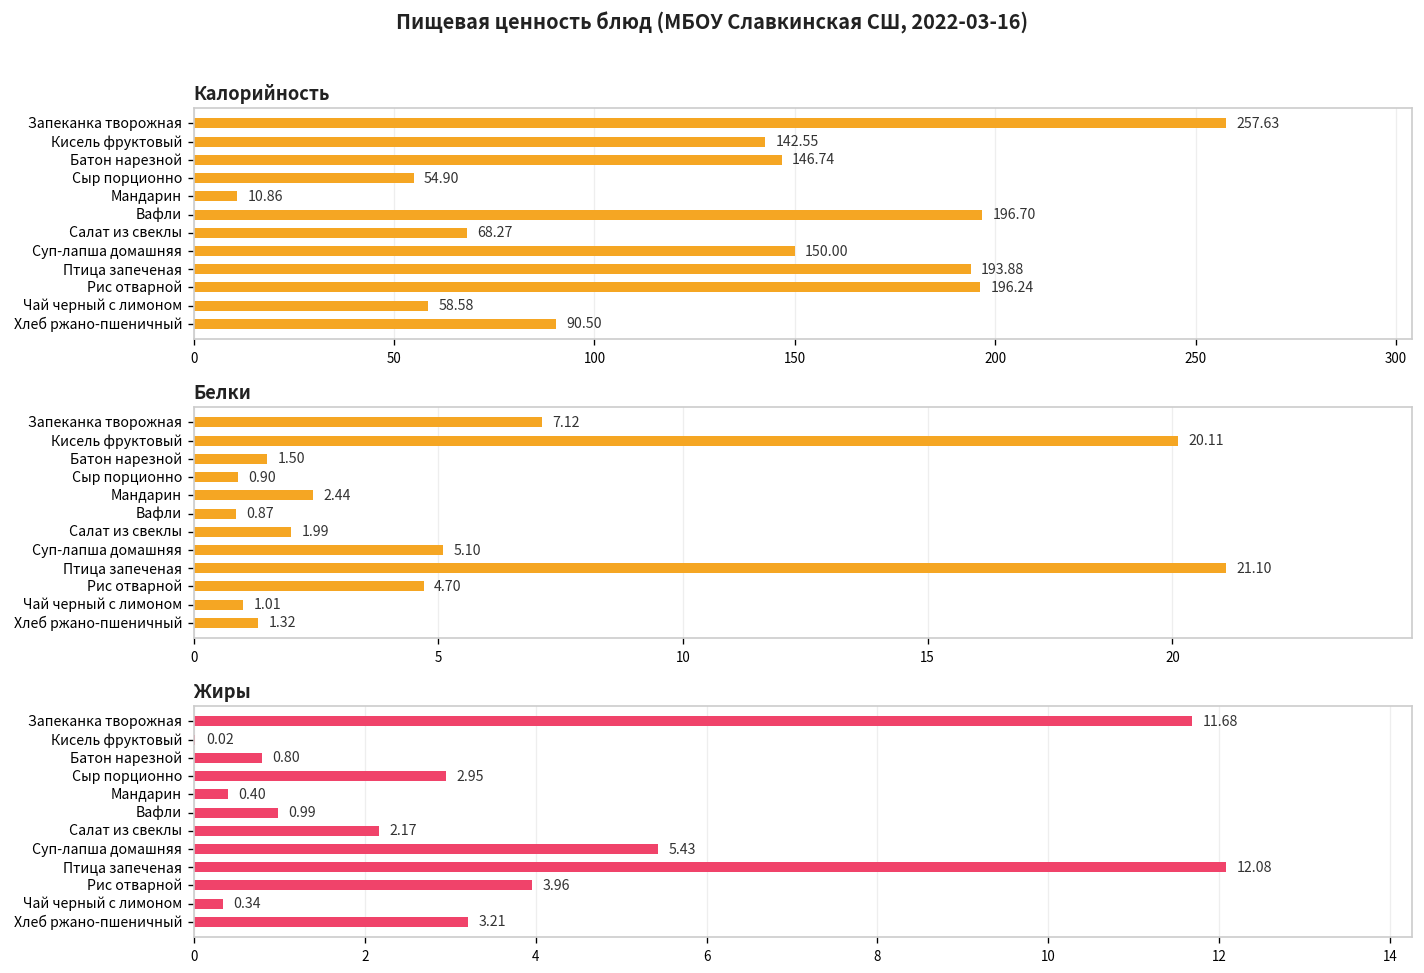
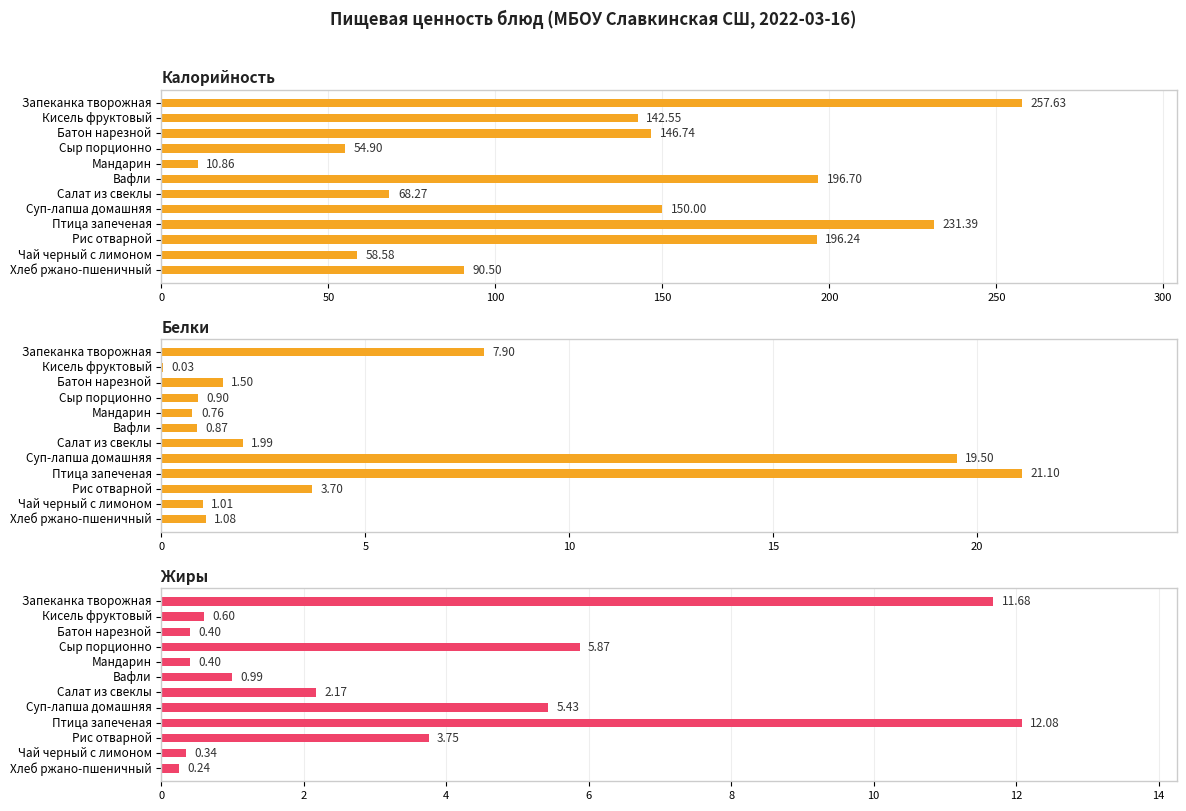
Калорийность, Птица запеченая: 193.88 -> 231.39
Белки, Запеканка творожная: 7.12 -> 7.90
Белки, Кисель фруктовый: 20.11 -> 0.03
Белки, Мандарин: 2.44 -> 0.76
Белки, Суп-лапша домашняя: 5.10 -> 19.50
Белки, Рис отварной: 4.70 -> 3.70
Белки, Хлеб ржано-пшеничный: 1.32 -> 1.08
Жиры, Кисель фруктовый: 0.02 -> 0.60
Жиры, Батон нарезной: 0.80 -> 0.40
Жиры, Сыр порционно: 2.95 -> 5.87
Жиры, Рис отварной: 3.96 -> 3.75
Жиры, Хлеб ржано-пшеничный: 3.21 -> 0.24
